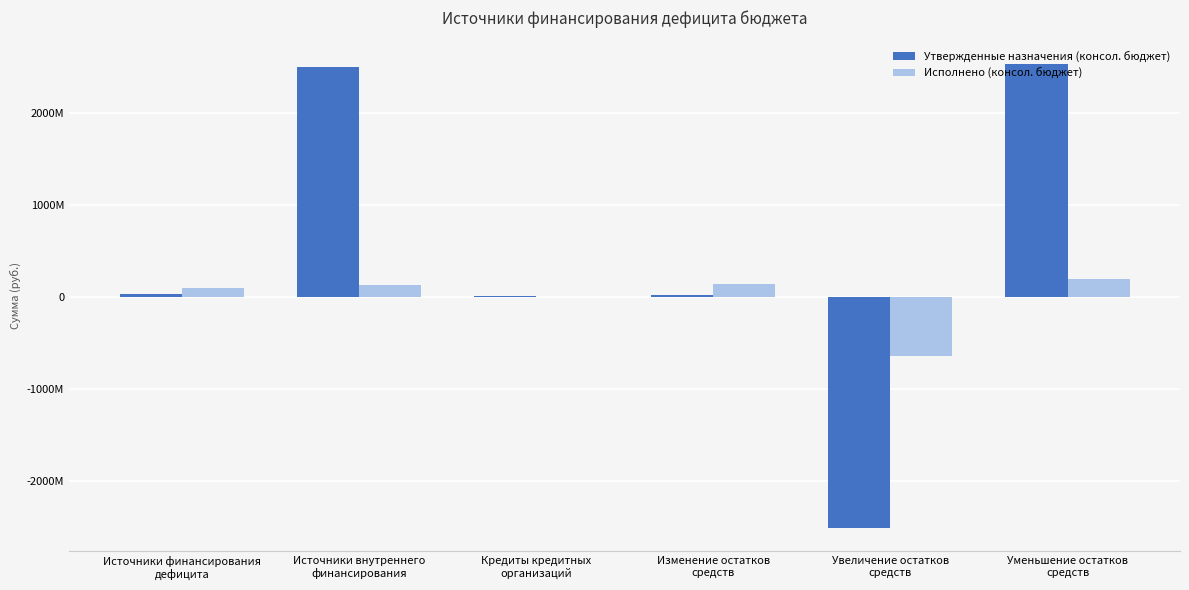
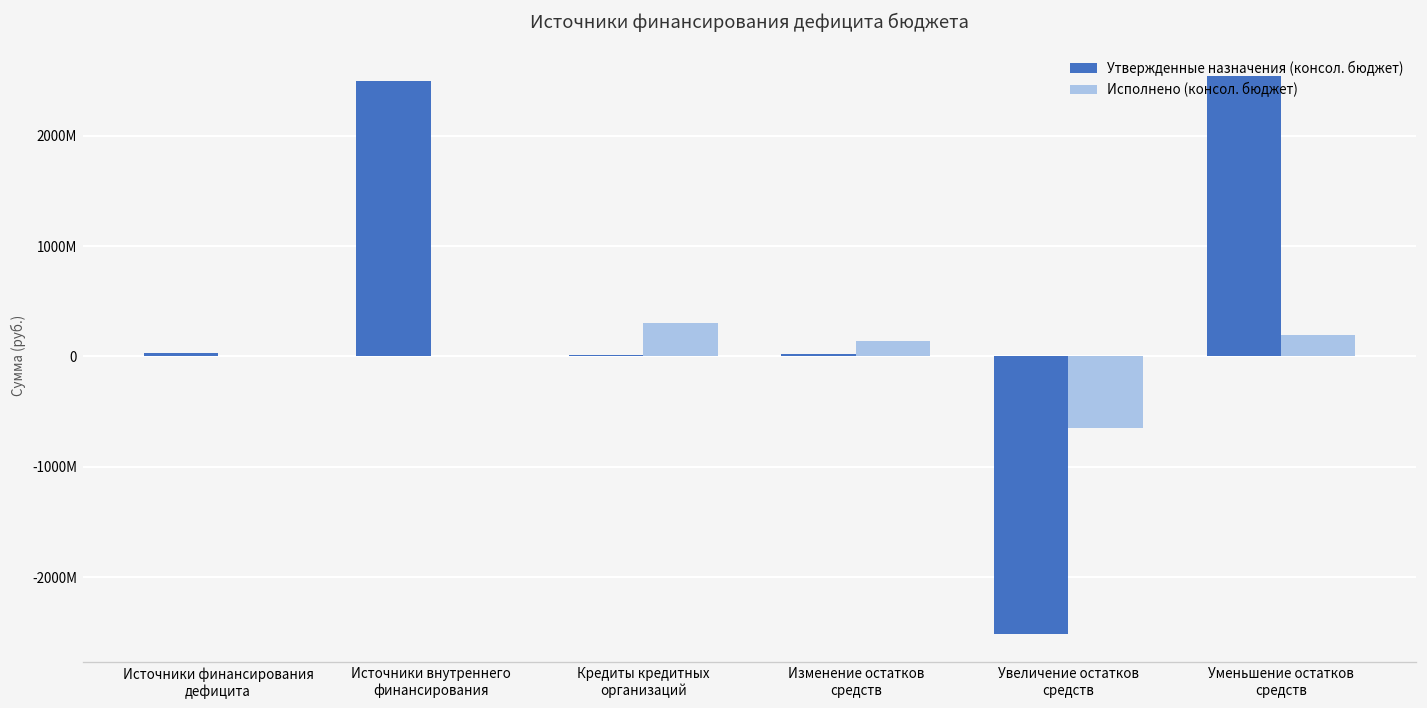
Исполнено (консол. бюджет), Источники финансирования дефицита: 100000000 -> 0
Исполнено (консол. бюджет), Источники внутреннего финансирования: 100000000 -> 0
Исполнено (консол. бюджет), Кредиты кредитных организаций: 0 -> 300000000
